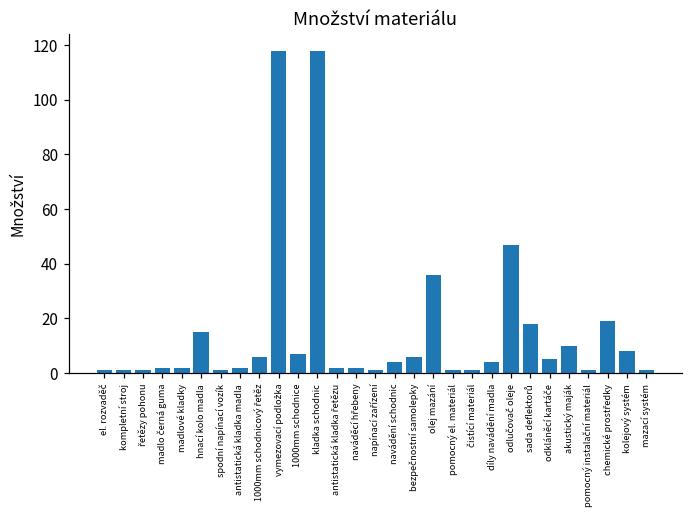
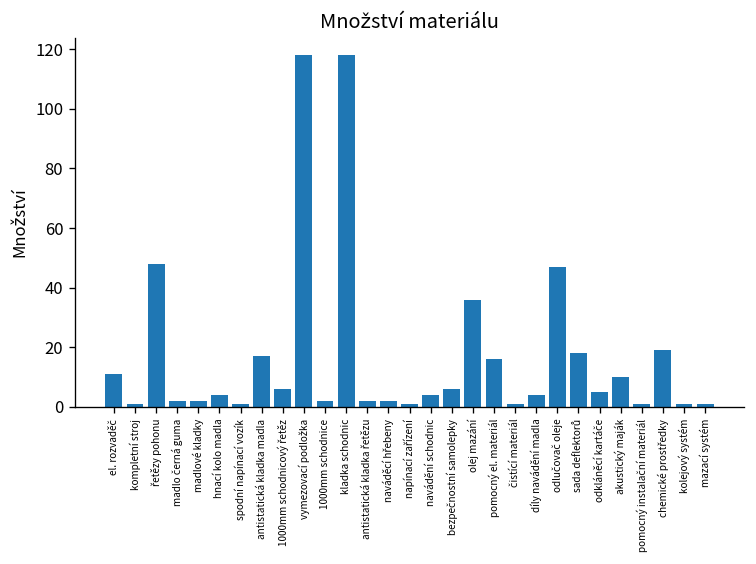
el. rozvaděč: 1 -> 11
řetězy pohonu: 1 -> 48
hnací kolo madla: 15 -> 4
antistatická kladka madla: 2 -> 17
1000mm schodnice: 7 -> 2
pomocný el. materiál: 1 -> 16
kolejový systém: 8 -> 1
